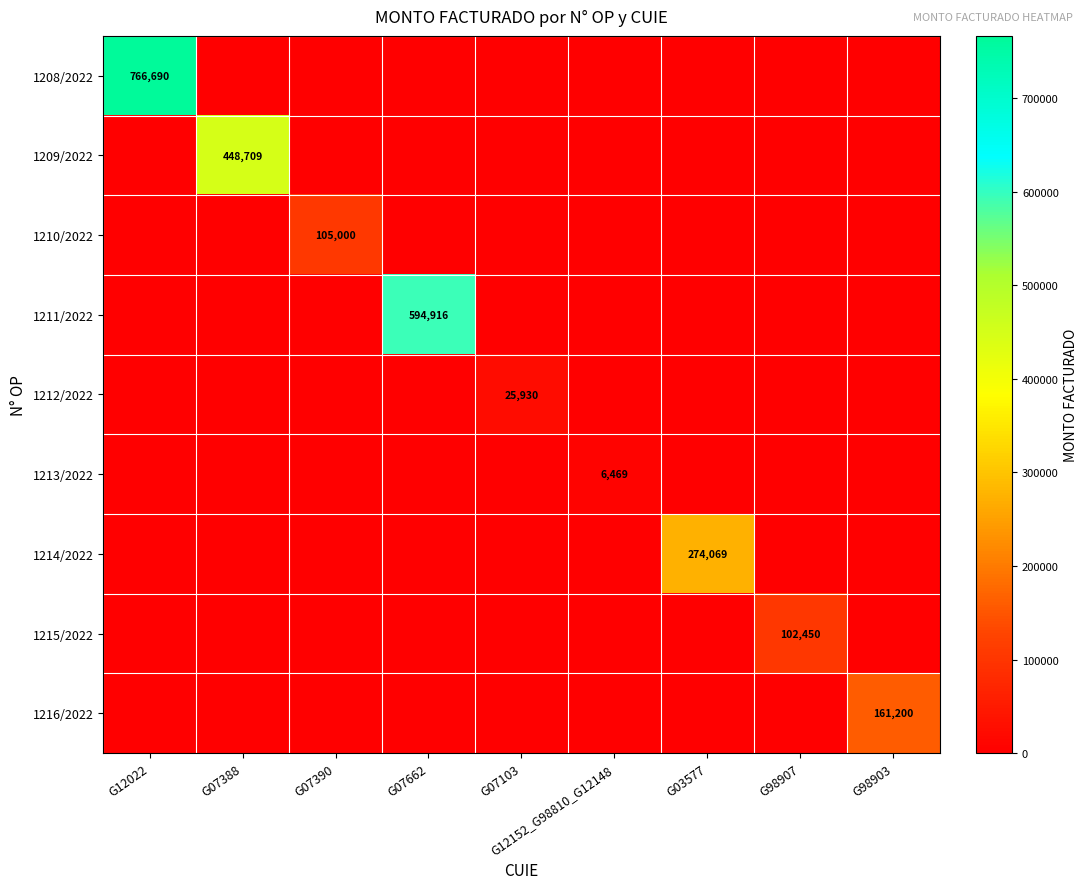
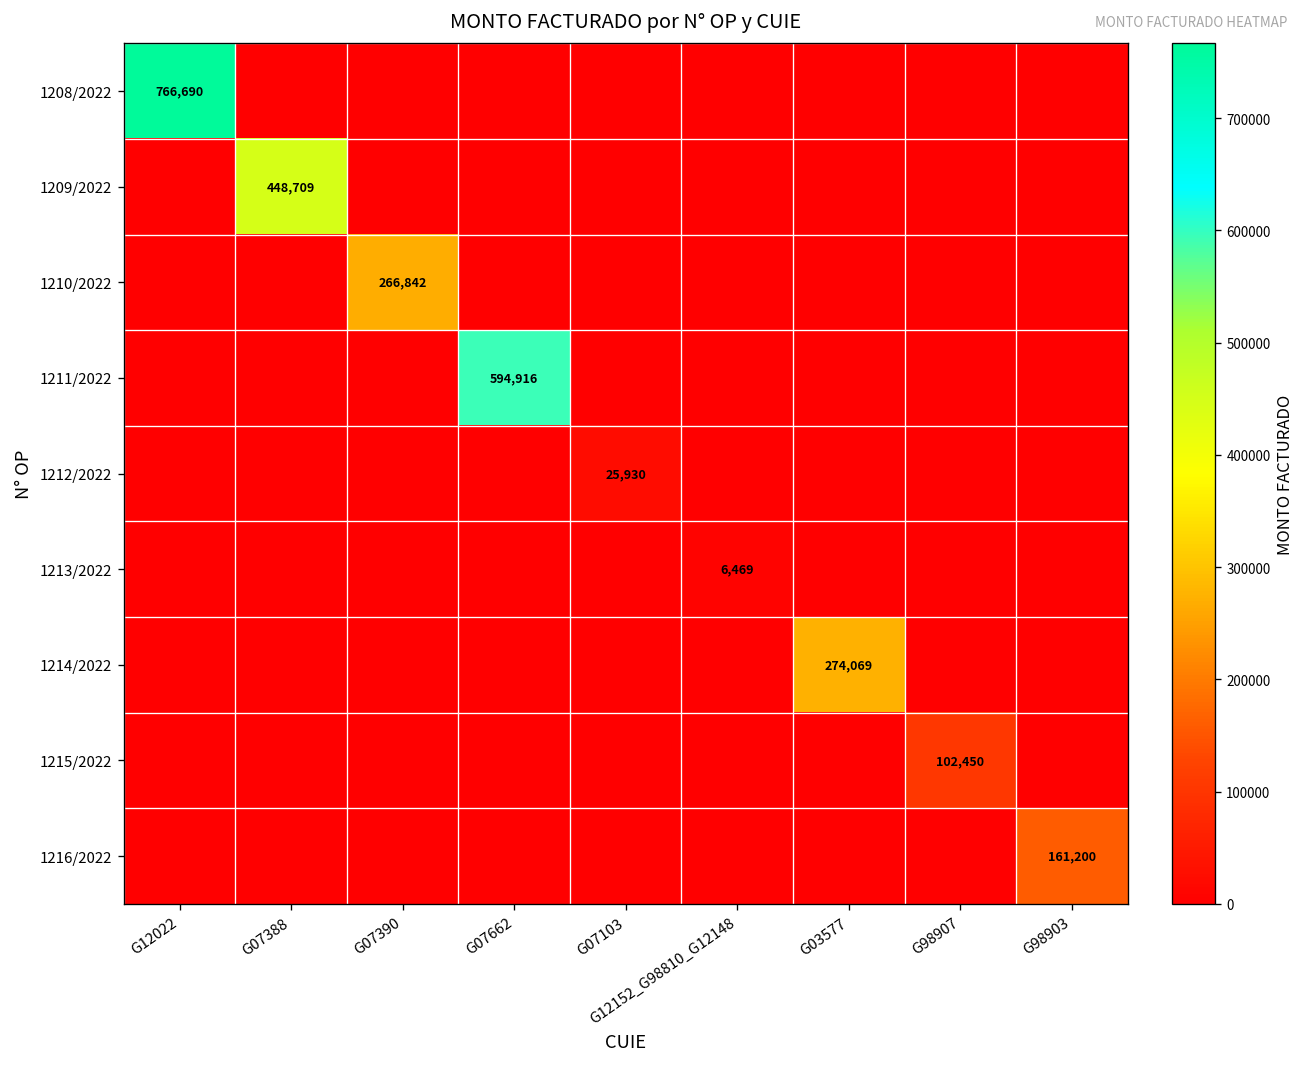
1210/2022, G07390: 105,000 -> 266,842
